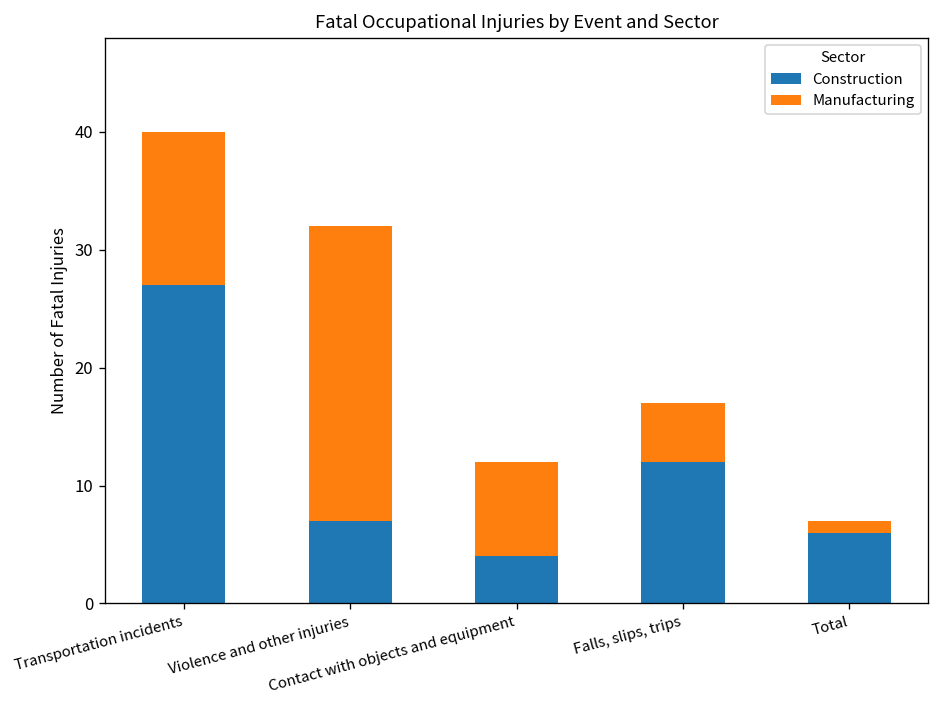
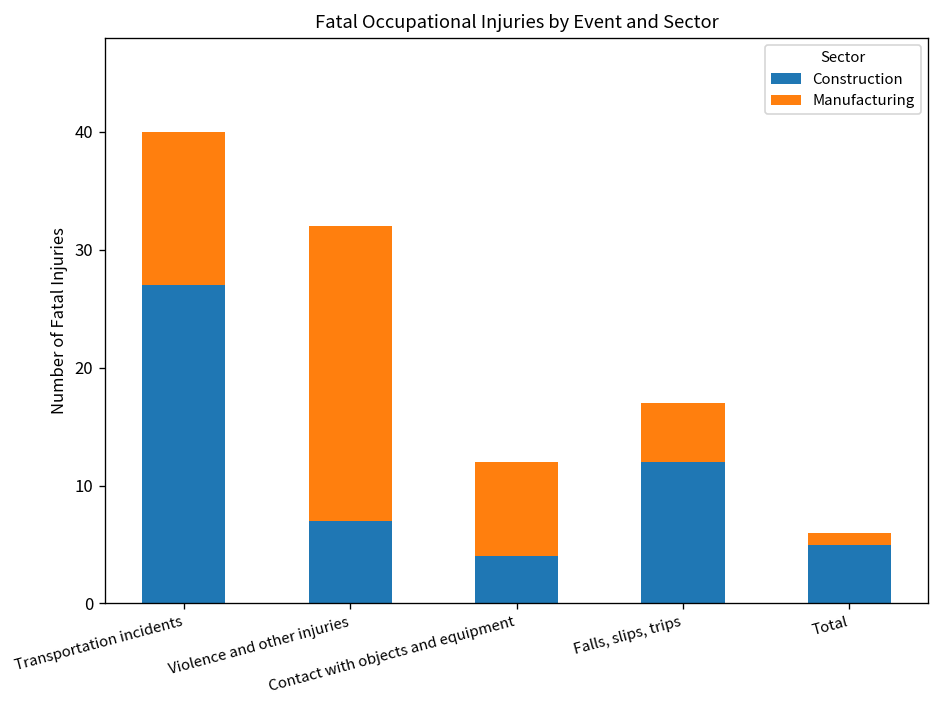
Construction, Total: 6 -> 5
